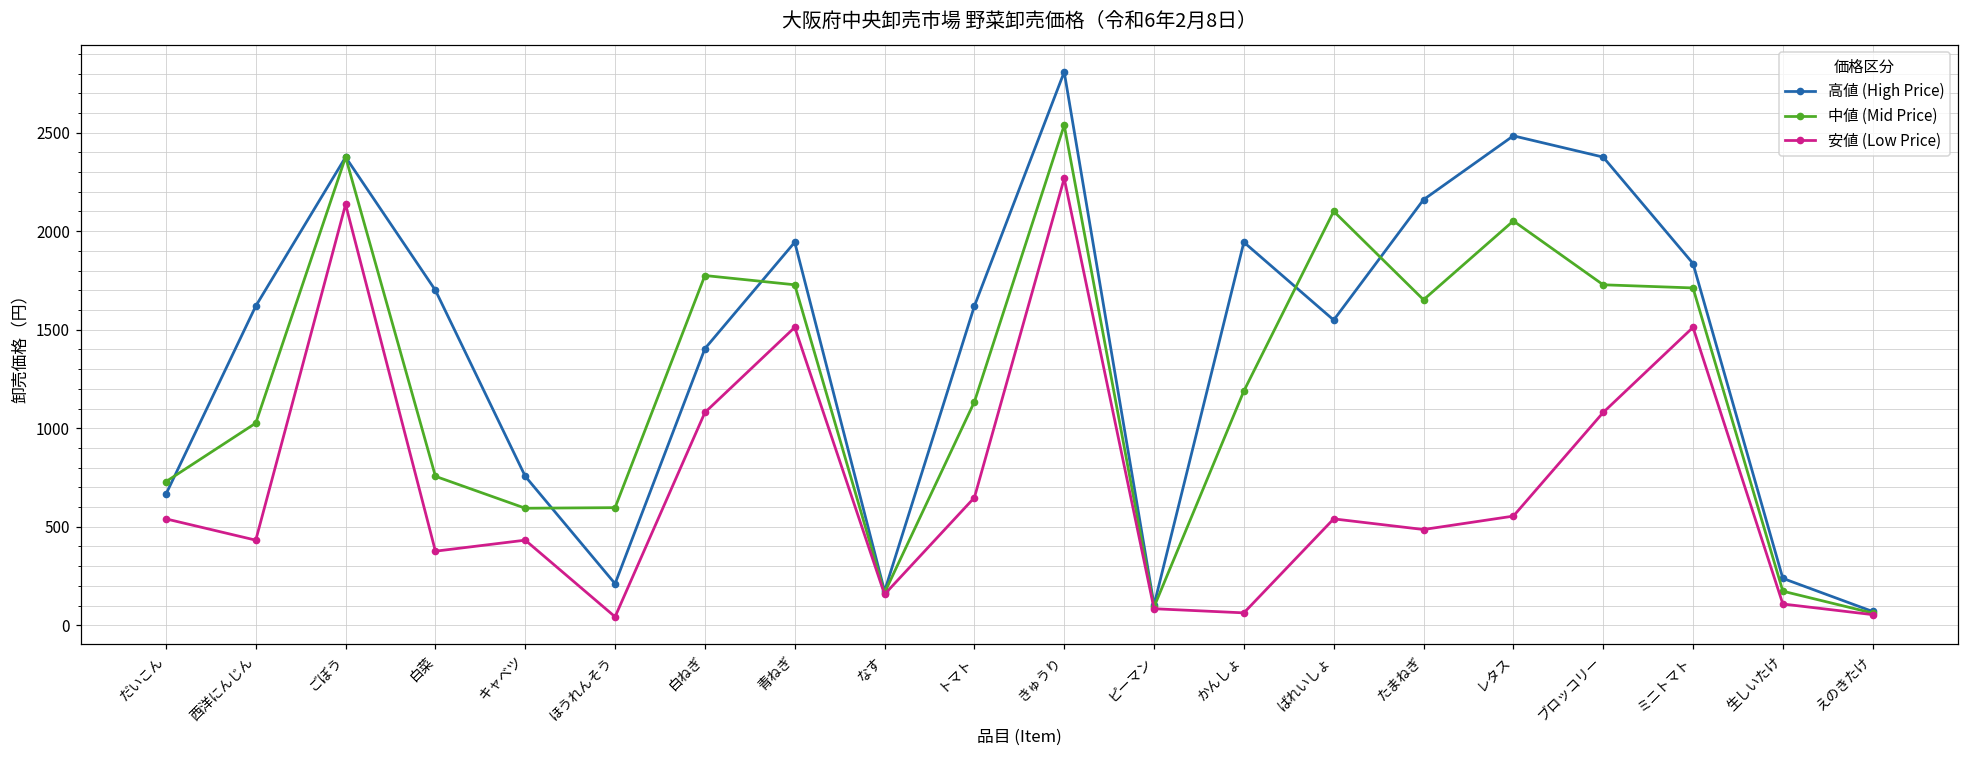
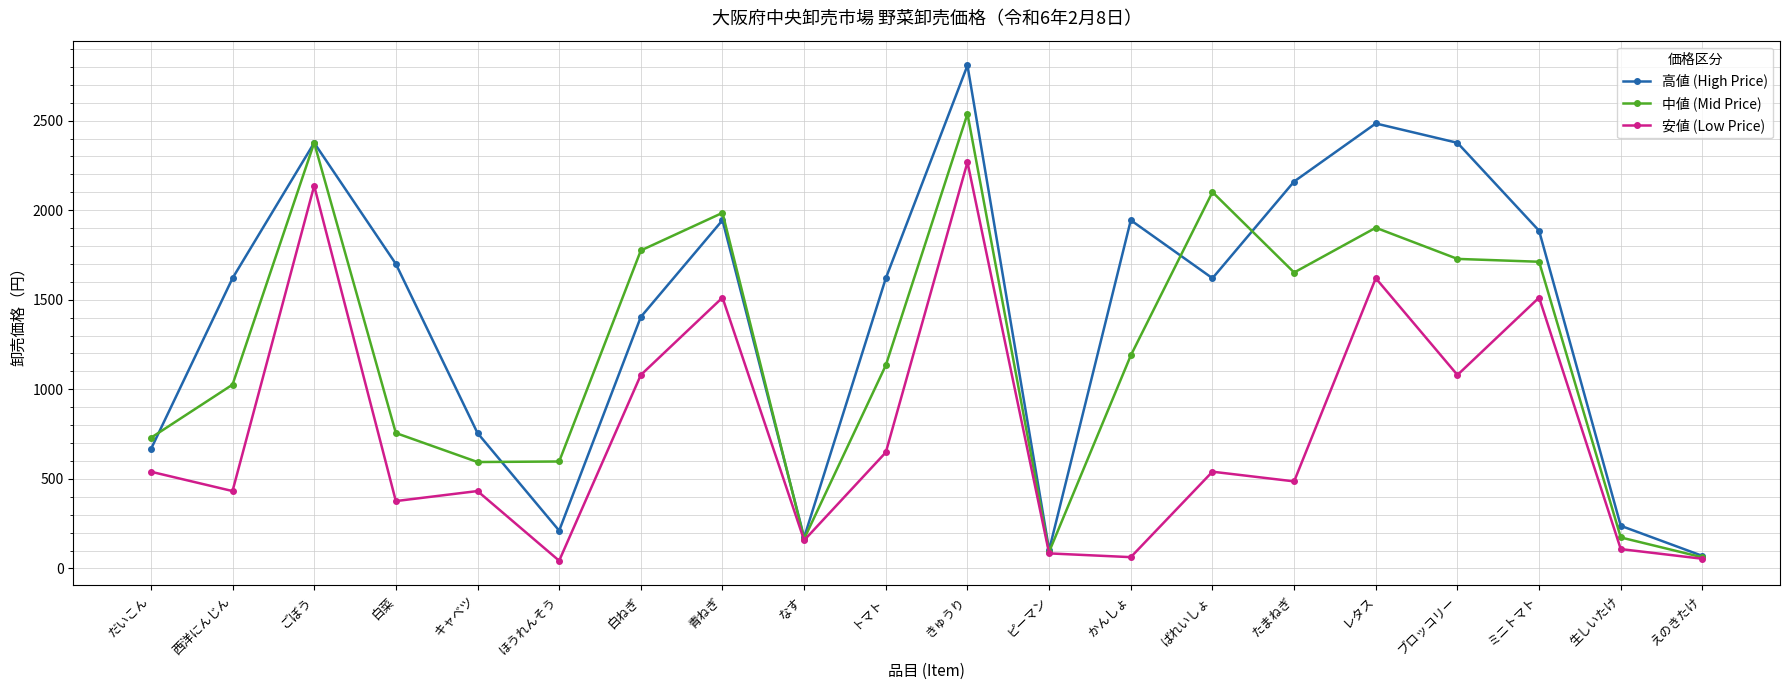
中値 (Mid Price), 青ねぎ: 1730 -> 1990
高値 (High Price), ばれいしょ: 1550 -> 1620
中値 (Mid Price), レタス: 2050 -> 1900
安値 (Low Price), レタス: 550 -> 1620
高値 (High Price), ミニトマト: 1840 -> 1890
